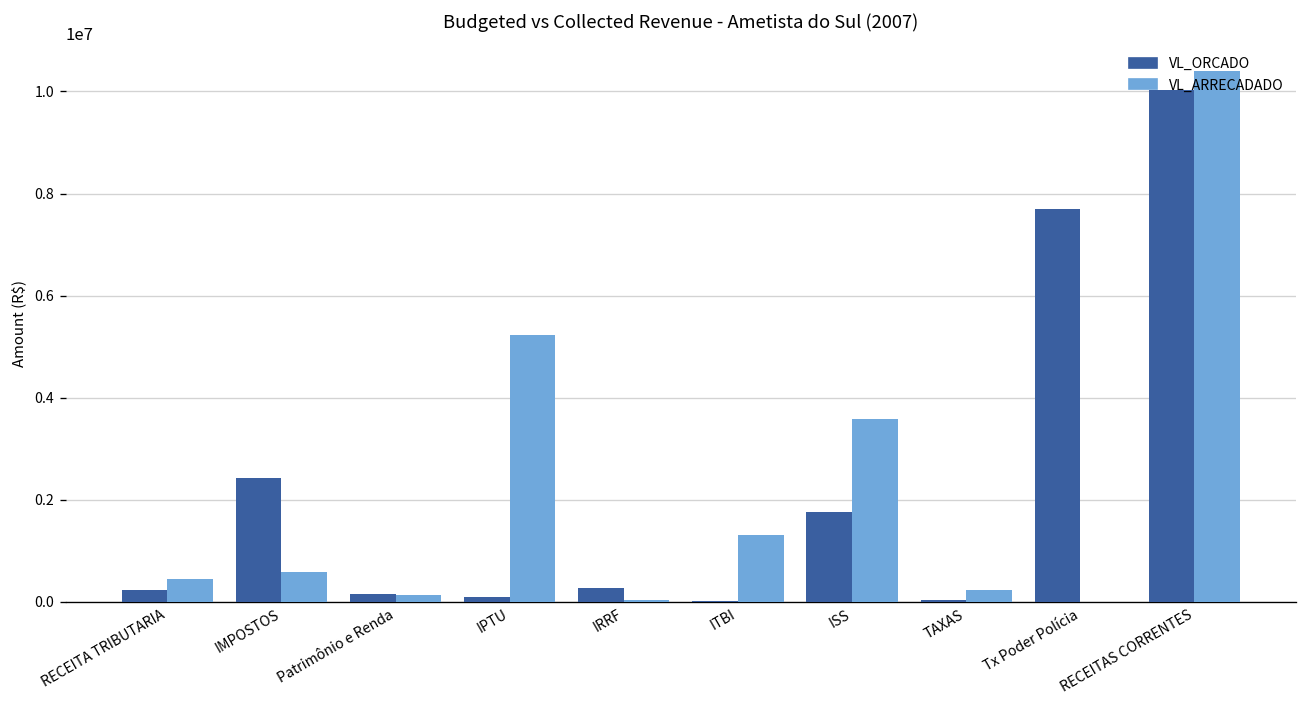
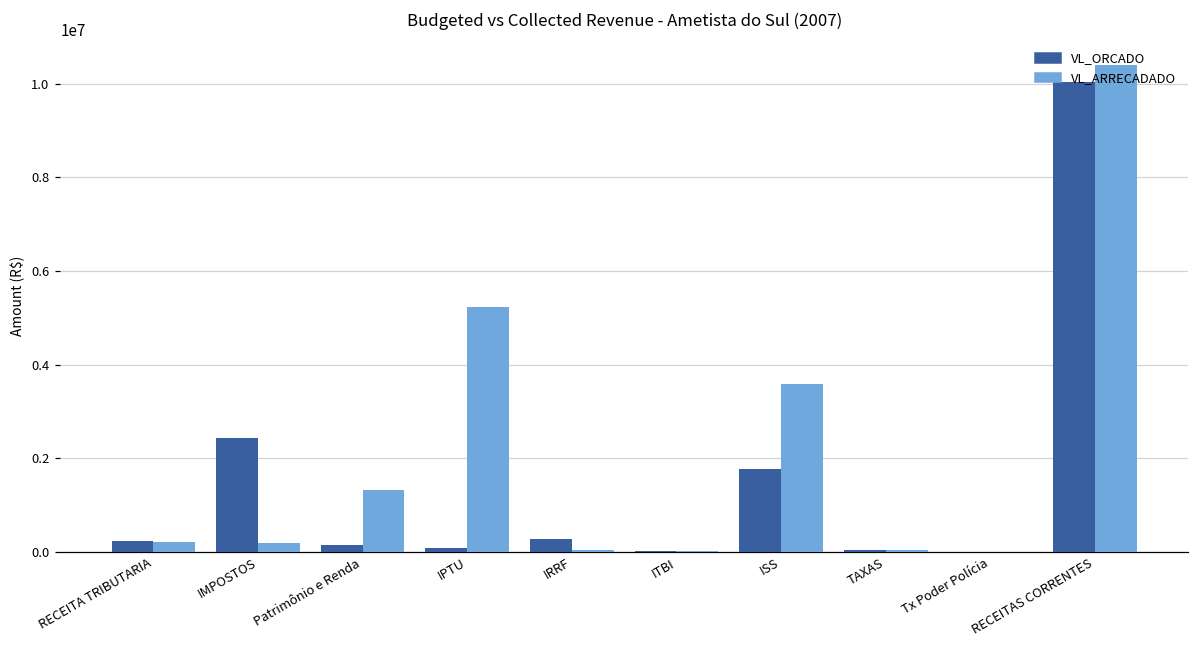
VL_ARRECADADO, RECEITA TRIBUTARIA: 500000 -> 200000
VL_ARRECADADO, IMPOSTOS: 600000 -> 200000
VL_ARRECADADO, Patrimônio e Renda: 100000 -> 1300000
VL_ARRECADADO, ITBI: 1300000 -> 0
VL_ARRECADADO, TAXAS: 200000 -> 0
VL_ORCADO, Tx Poder Polícia: 7700000 -> 0
